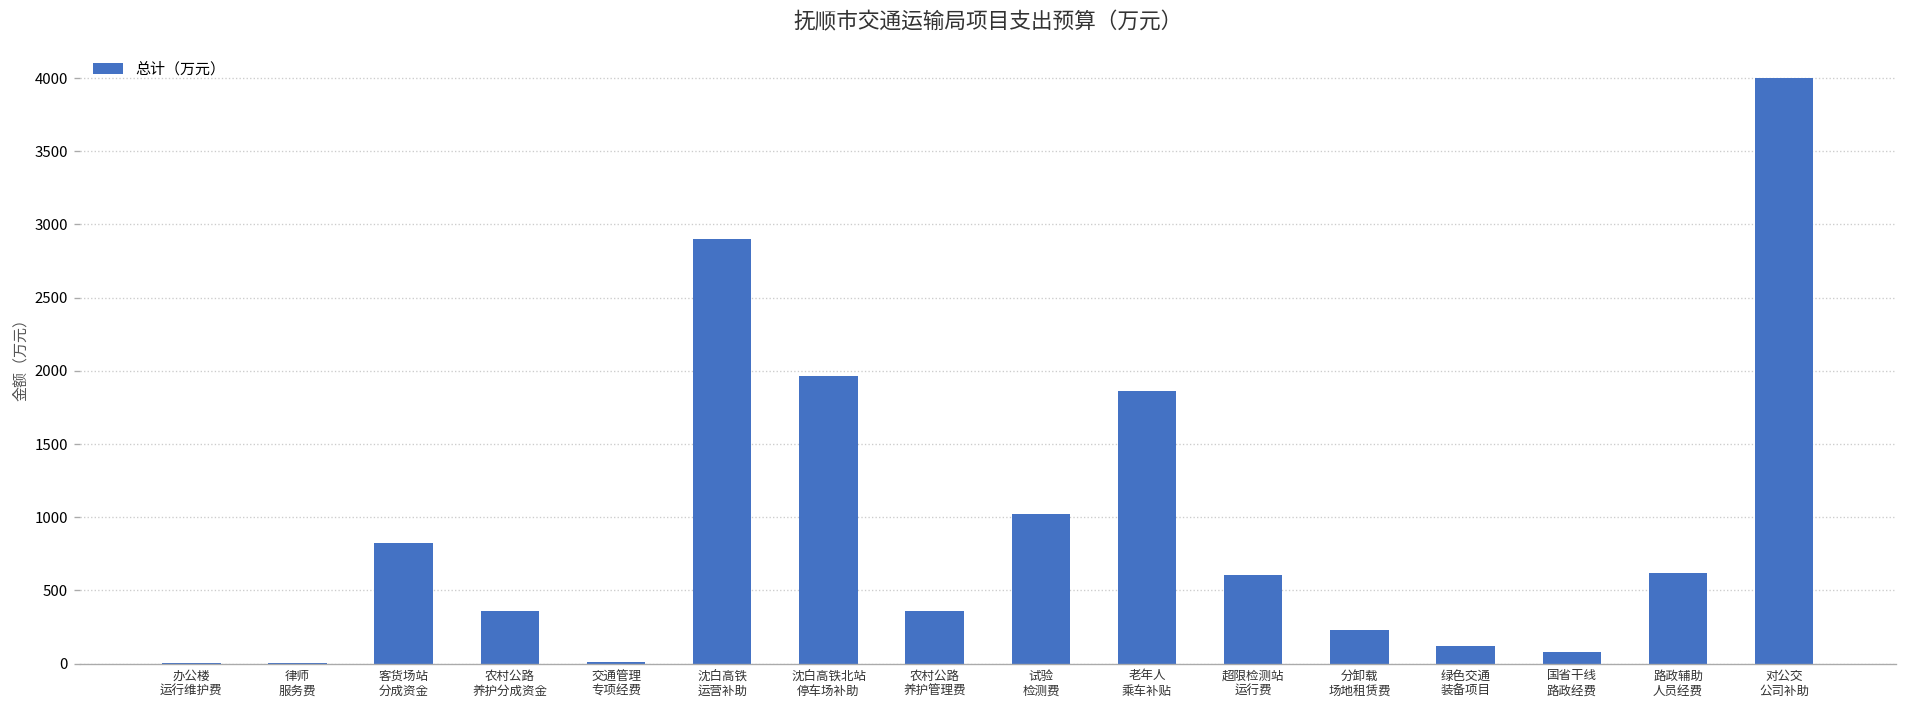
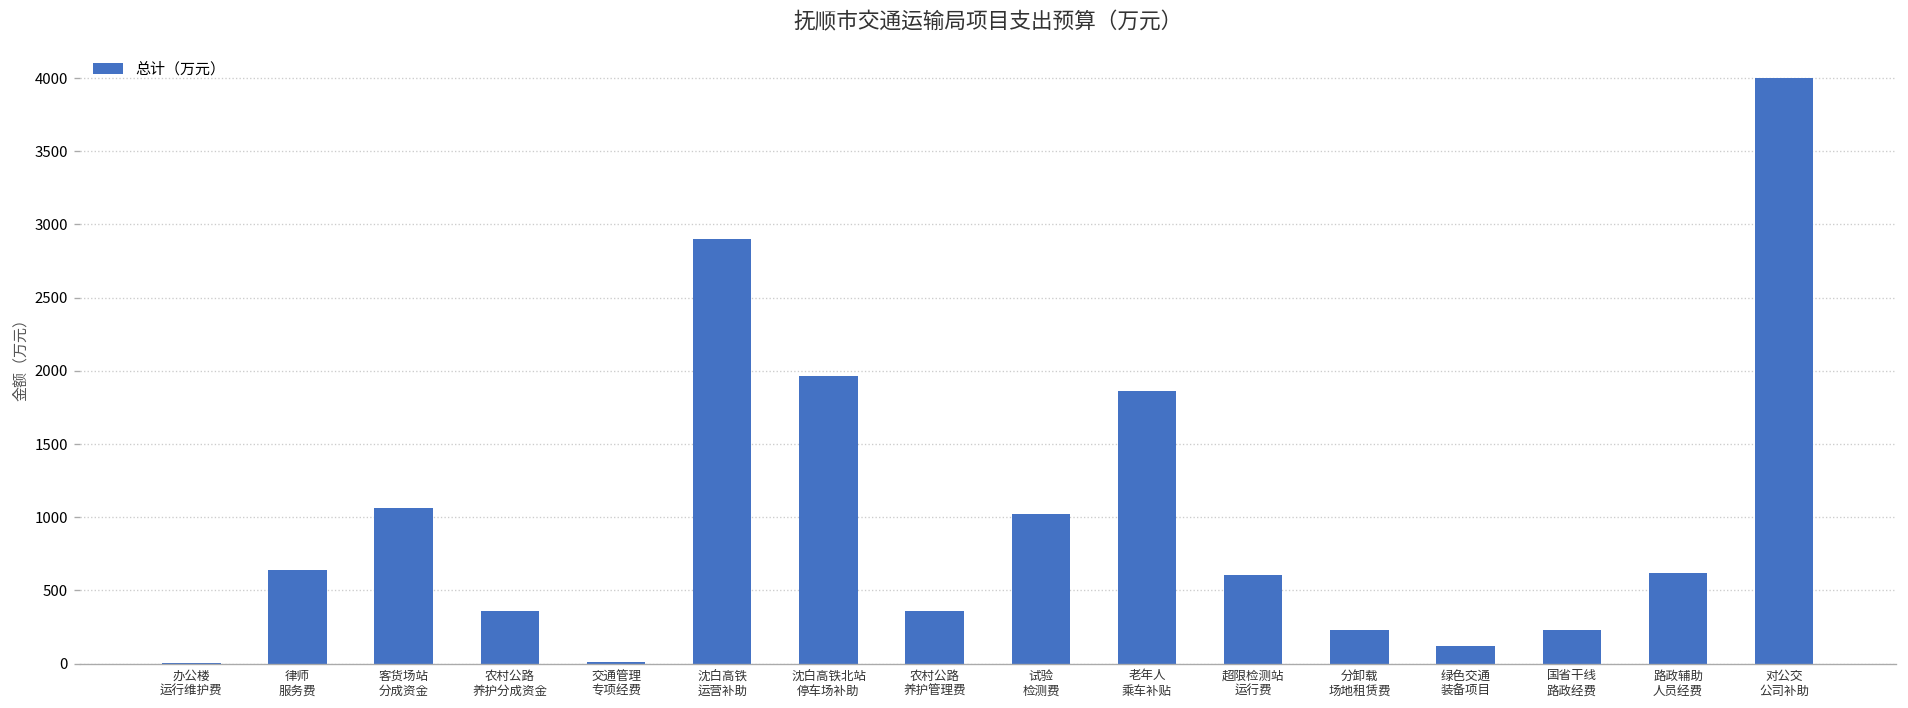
律师 服务费: 0 -> 640
客货场站 分成资金: 820 -> 1060
国省干线 路政经费: 80 -> 230
